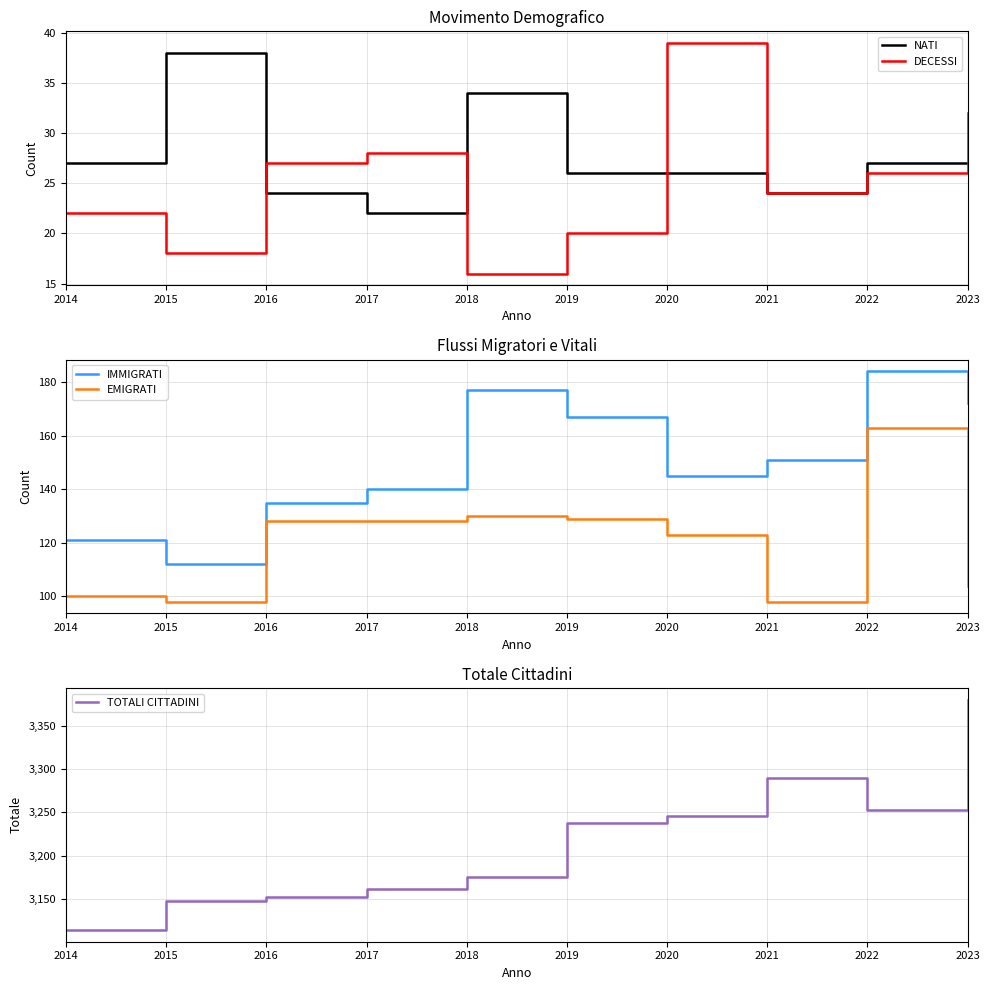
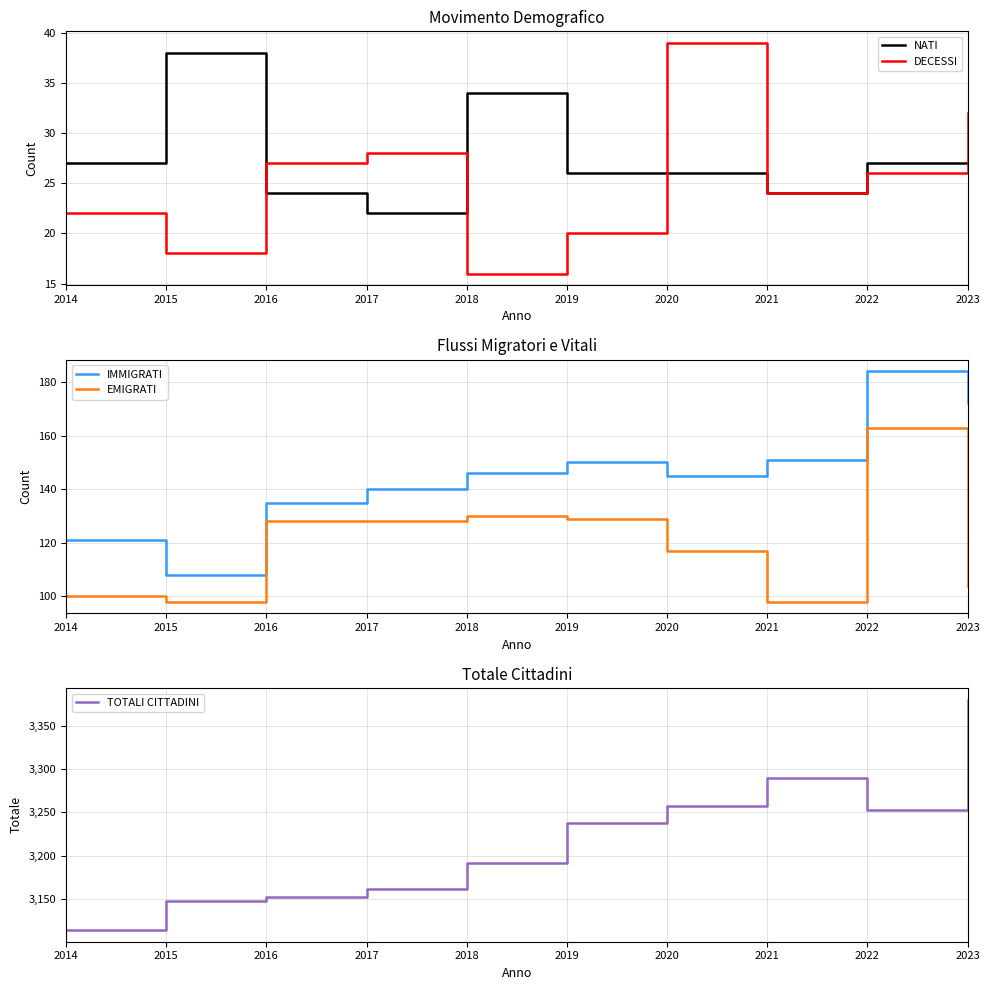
Flussi Migratori e Vitali, IMMIGRATI, 2015: 112 -> 108
Flussi Migratori e Vitali, IMMIGRATI, 2018: 177 -> 146
Flussi Migratori e Vitali, IMMIGRATI, 2019: 167 -> 150
Flussi Migratori e Vitali, EMIGRATI, 2020: 123 -> 117
Totale Cittadini, 2018: 3,180 -> 3,190
Totale Cittadini, 2020: 3,250 -> 3,260
